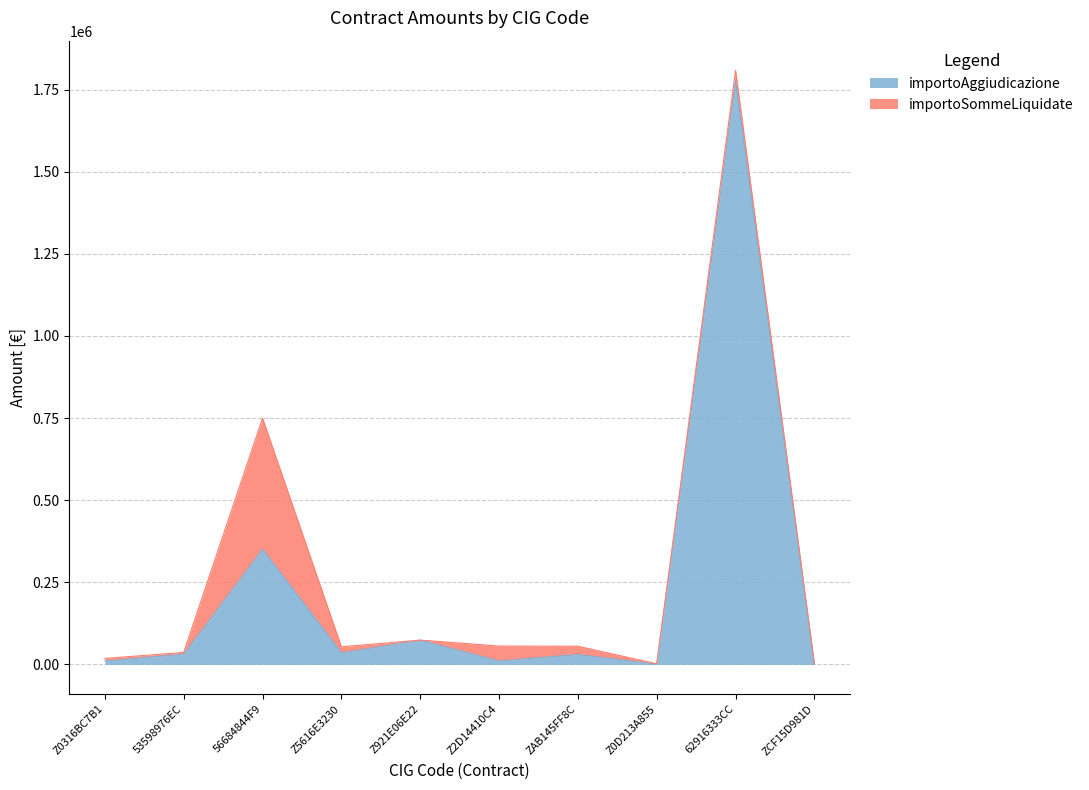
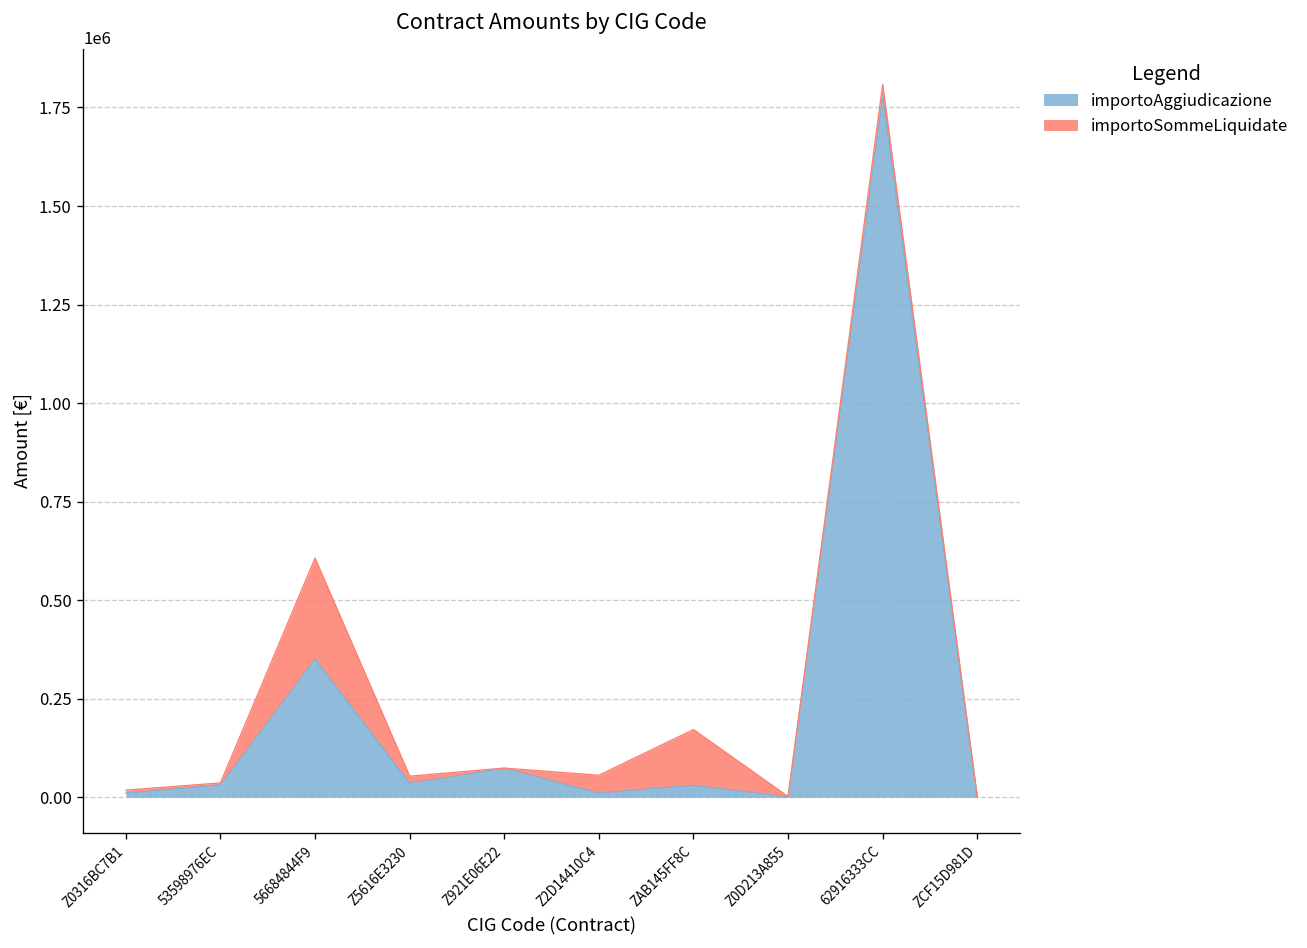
importoSommeLiquidate, 56684844F9: 400000 -> 260000
importoSommeLiquidate, ZAB145FF8C: 30000 -> 140000
